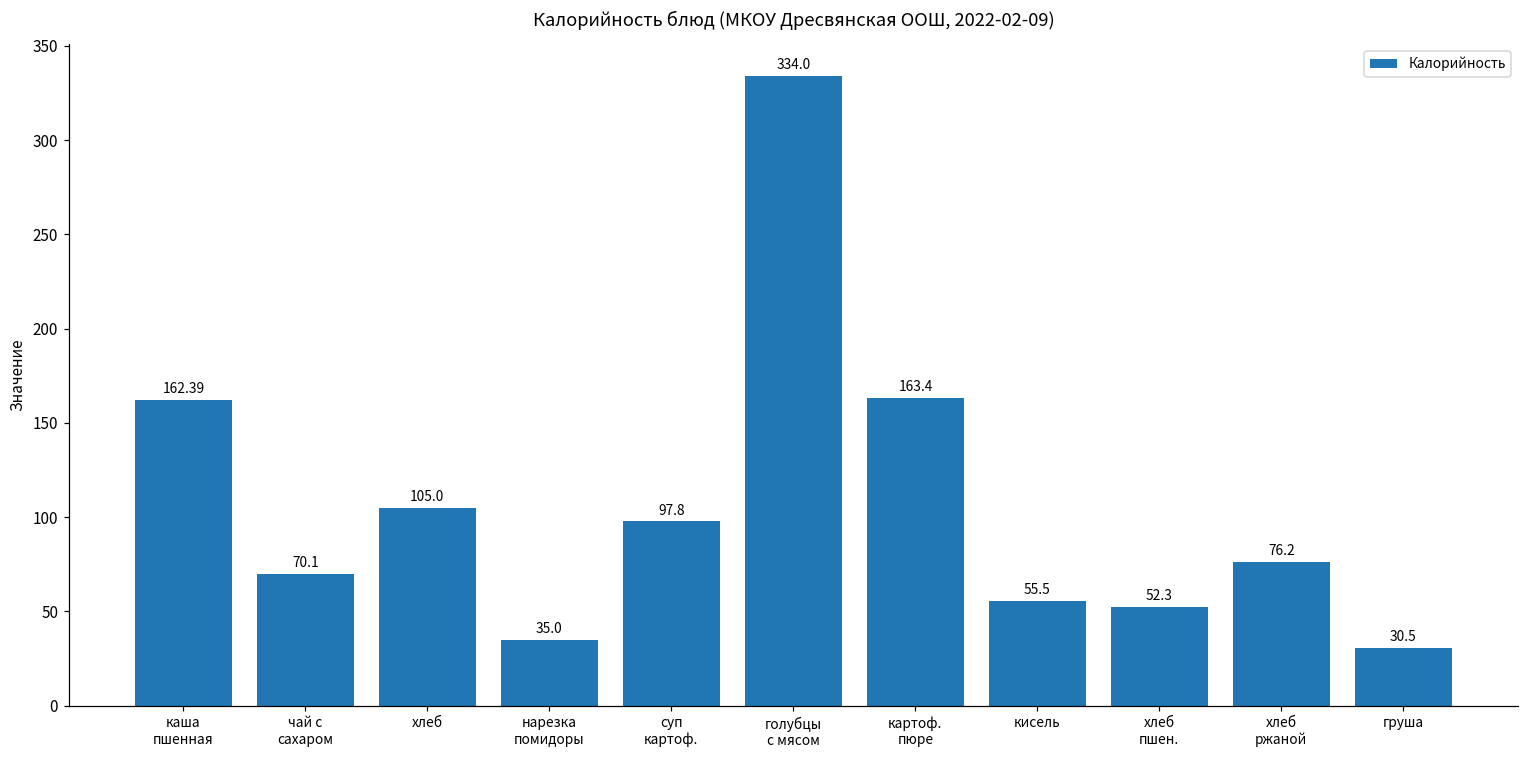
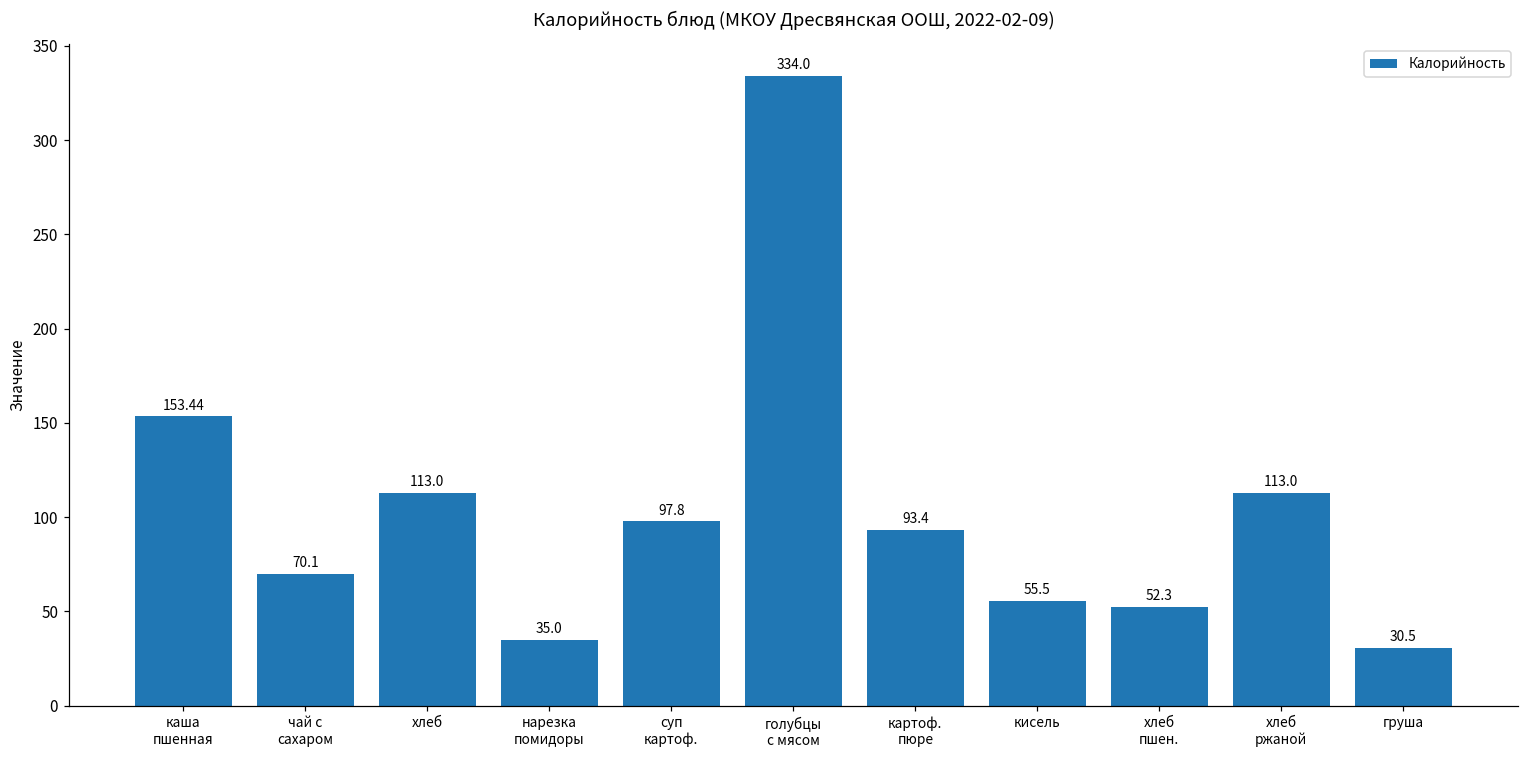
каша пшенная: 162.39 -> 153.44
хлеб: 105.0 -> 113.0
картоф. пюре: 163.4 -> 93.4
хлеб ржаной: 76.2 -> 113.0
